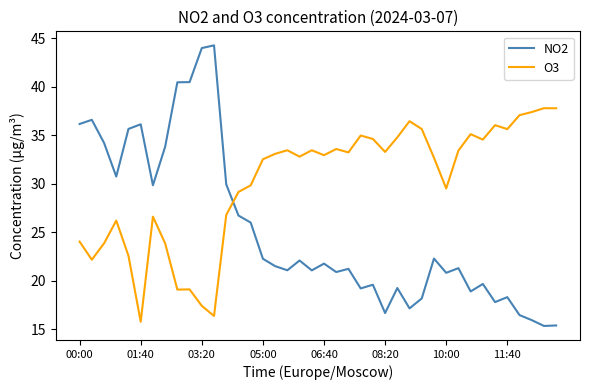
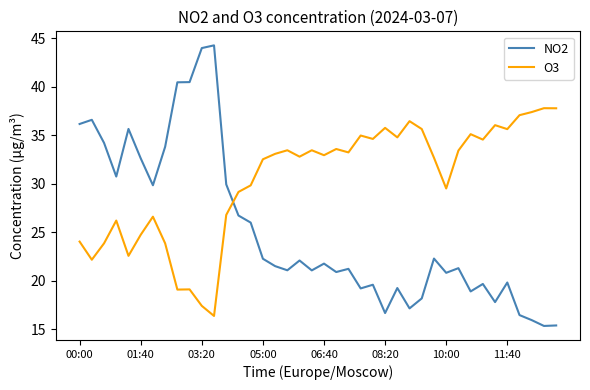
NO2, 01:40: 36 -> 33
O3, 01:40: 16 -> 25
O3, 08:20: 33 -> 36
NO2, 11:40: 18 -> 20
